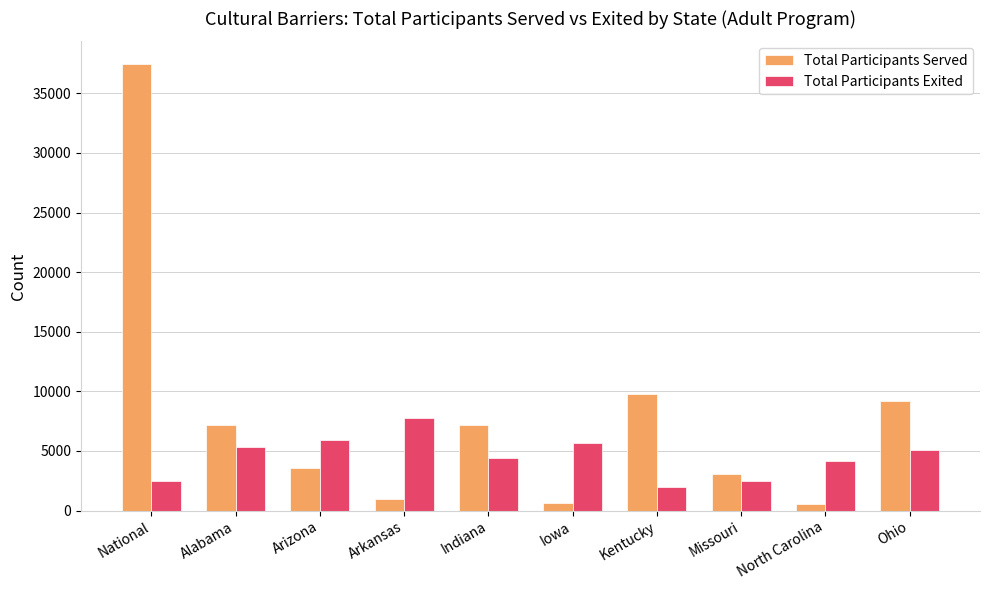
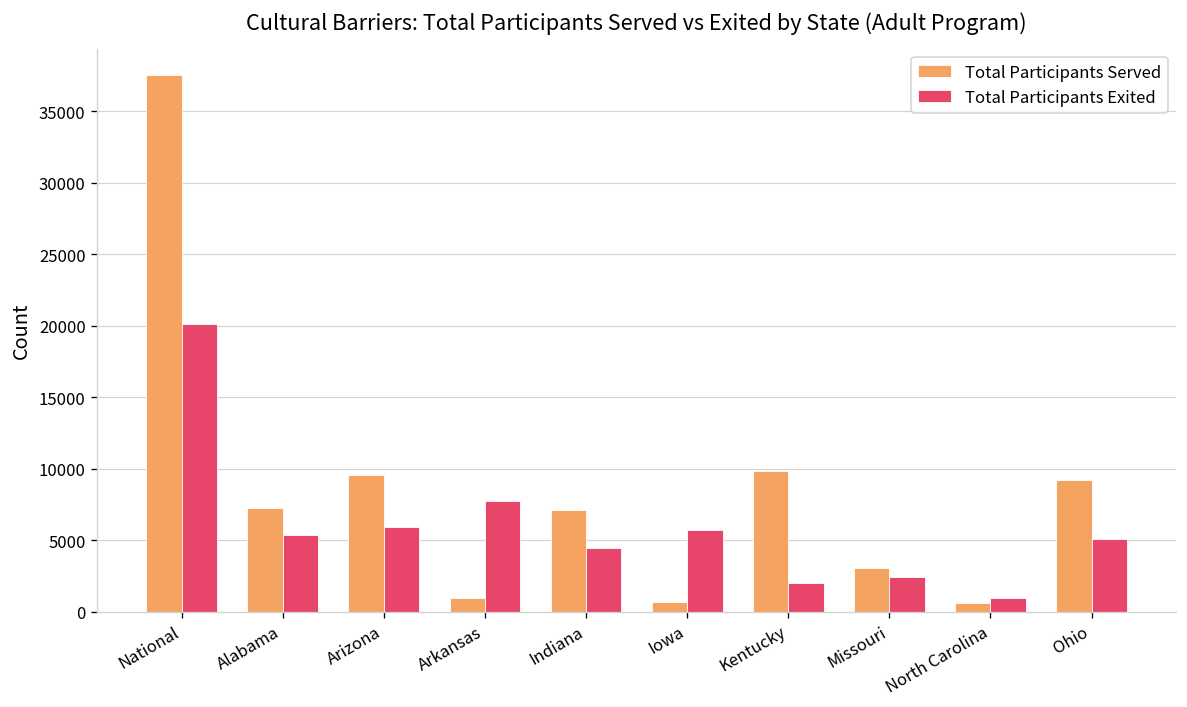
Total Participants Exited, National: 2500 -> 20100
Total Participants Served, Arizona: 3600 -> 9600
Total Participants Exited, North Carolina: 4200 -> 1000
